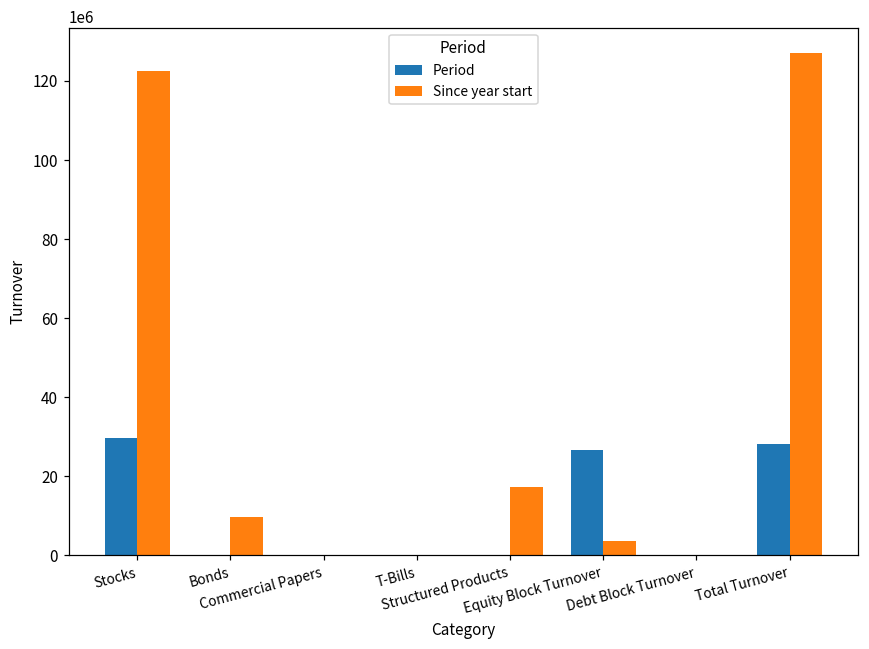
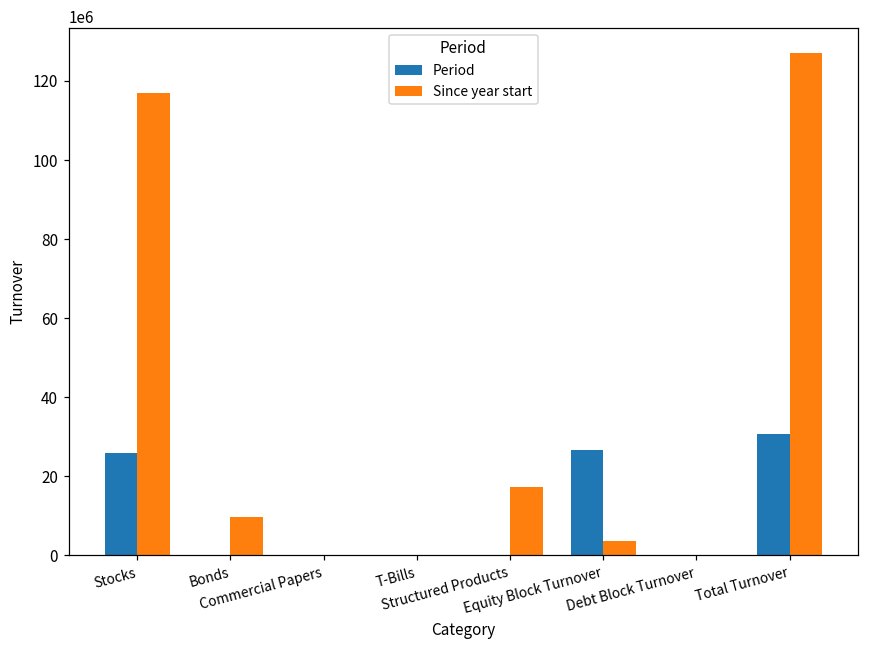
Period, Stocks: 30000000 -> 26000000
Since year start, Stocks: 123000000 -> 117000000
Period, Total Turnover: 28000000 -> 31000000
